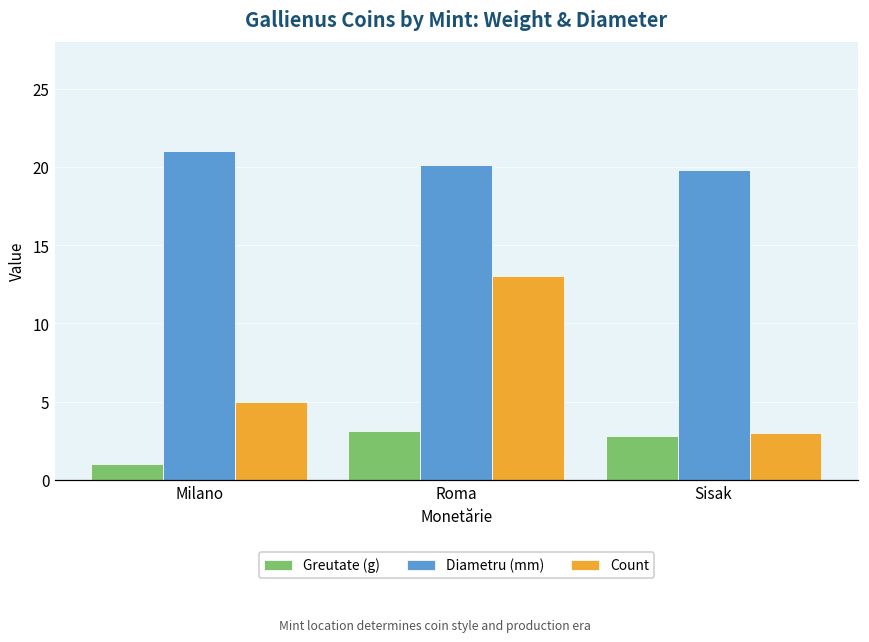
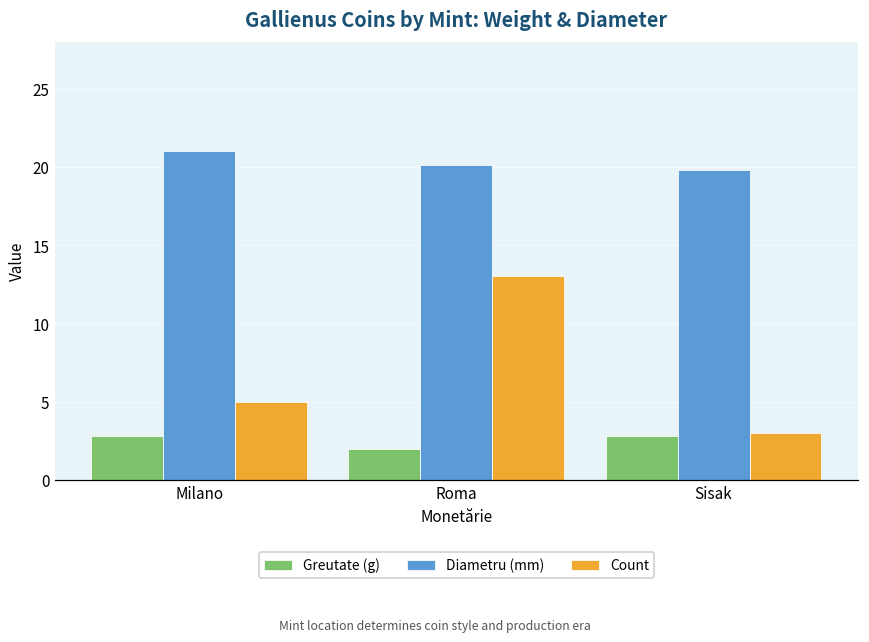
Greutate (g), Milano: 1.0 -> 2.8
Greutate (g), Roma: 3.1 -> 2.0
